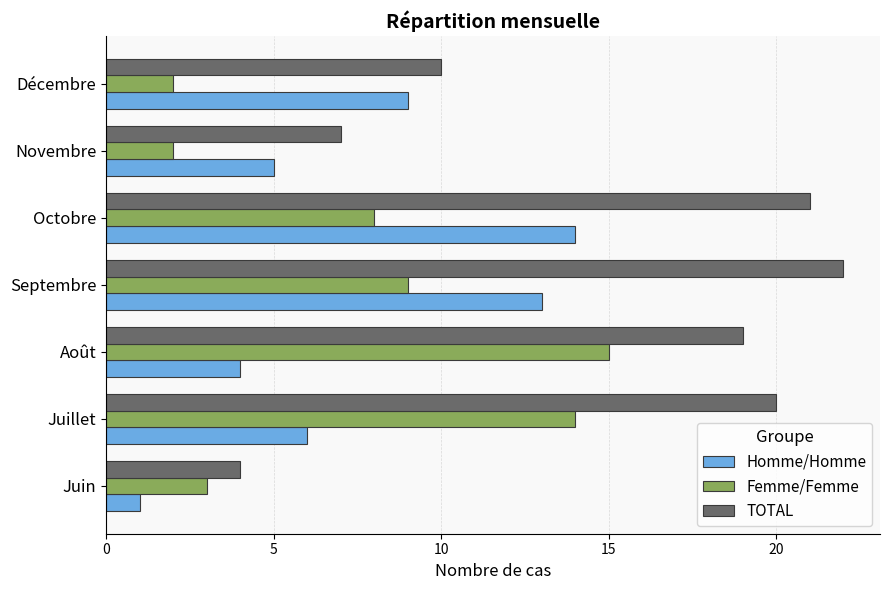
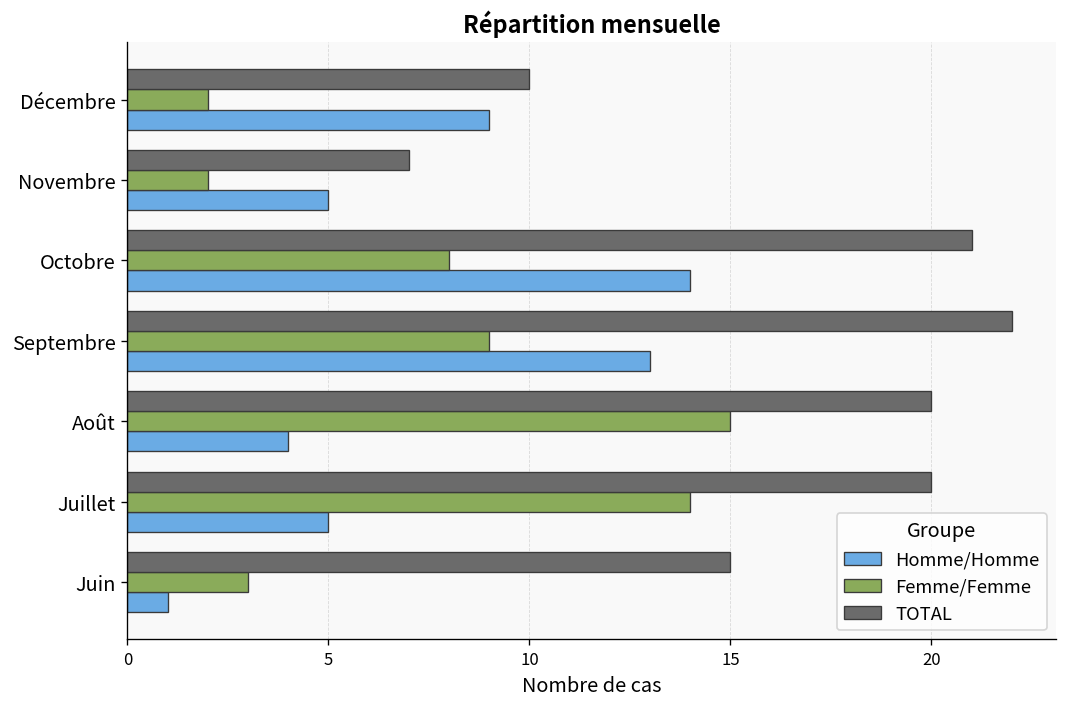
TOTAL, Août: 19 -> 20
Homme/Homme, Juillet: 6 -> 5
TOTAL, Juin: 4 -> 15
